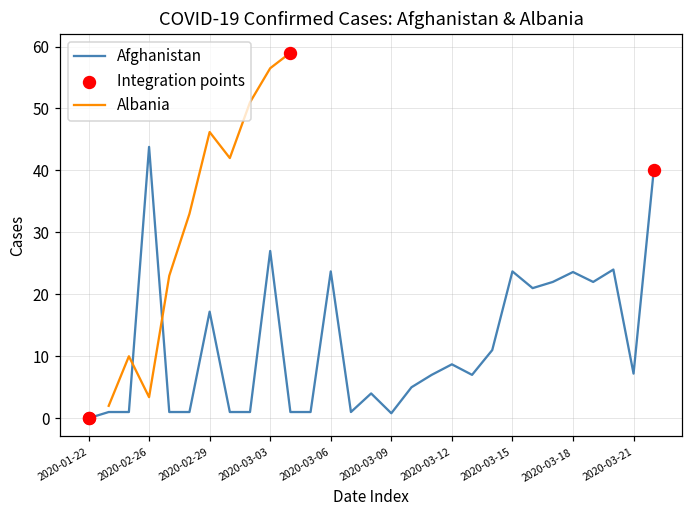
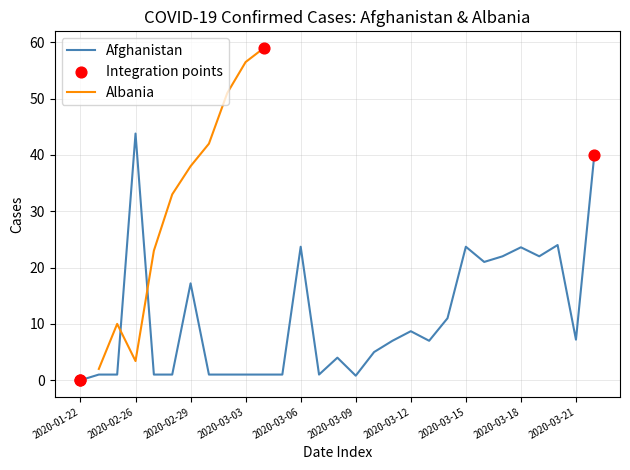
Albania, 2020-02-29: 46 -> 38
Afghanistan, 2020-03-03: 27 -> 1
